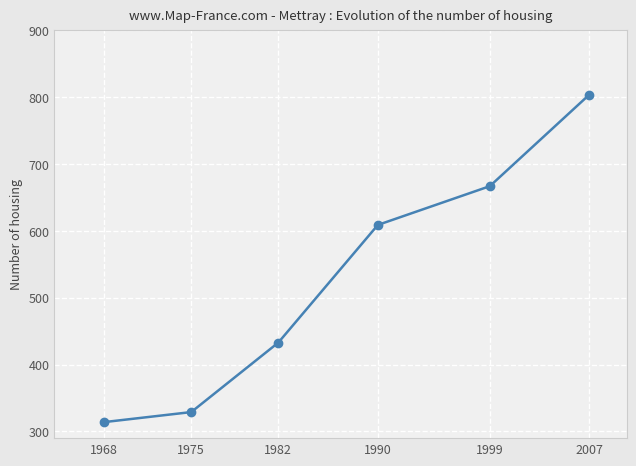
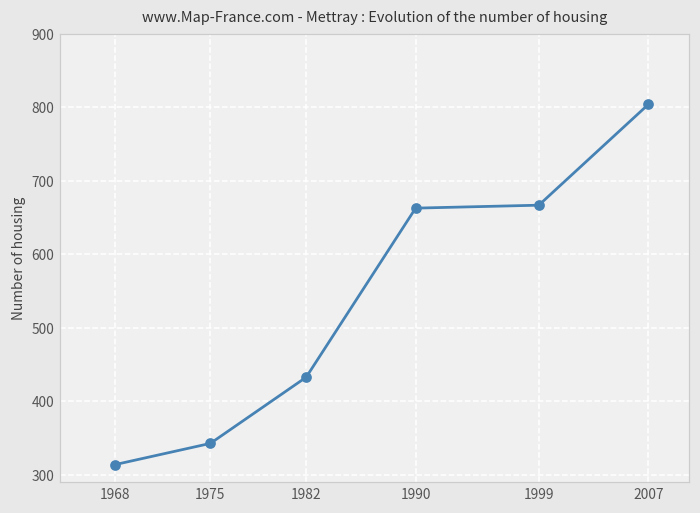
1975: 330 -> 340
1990: 610 -> 660
